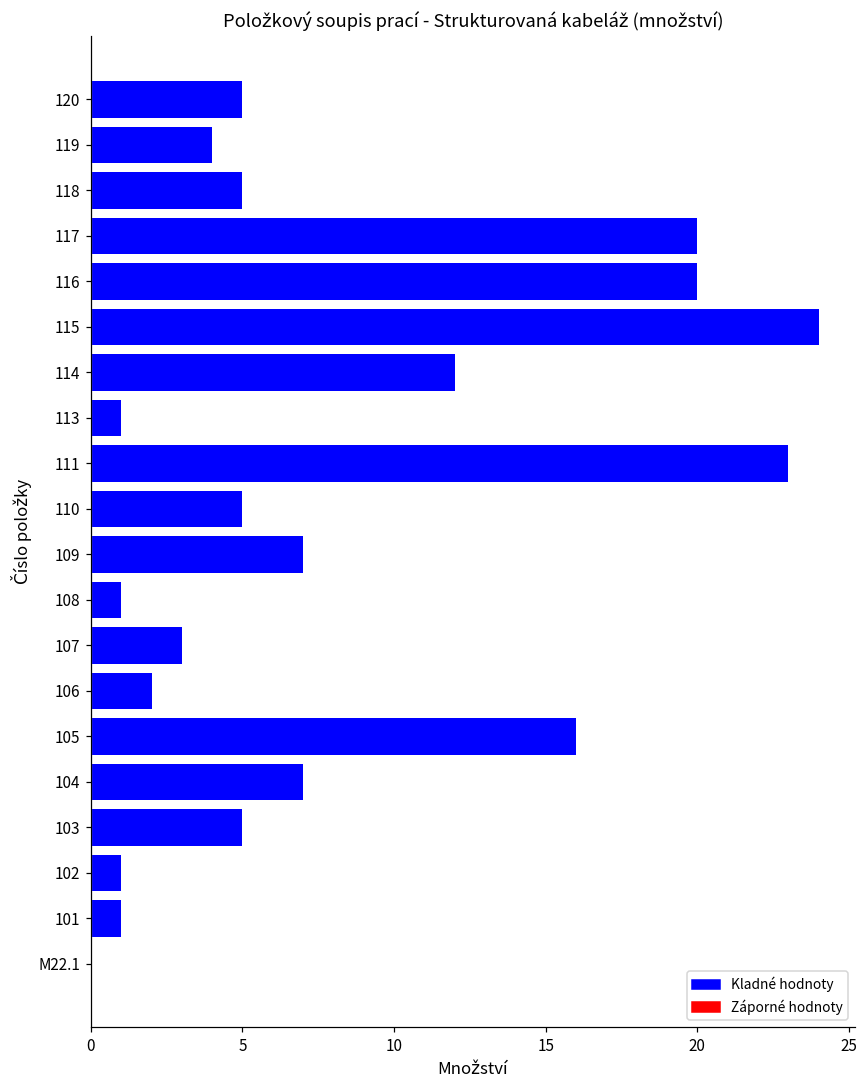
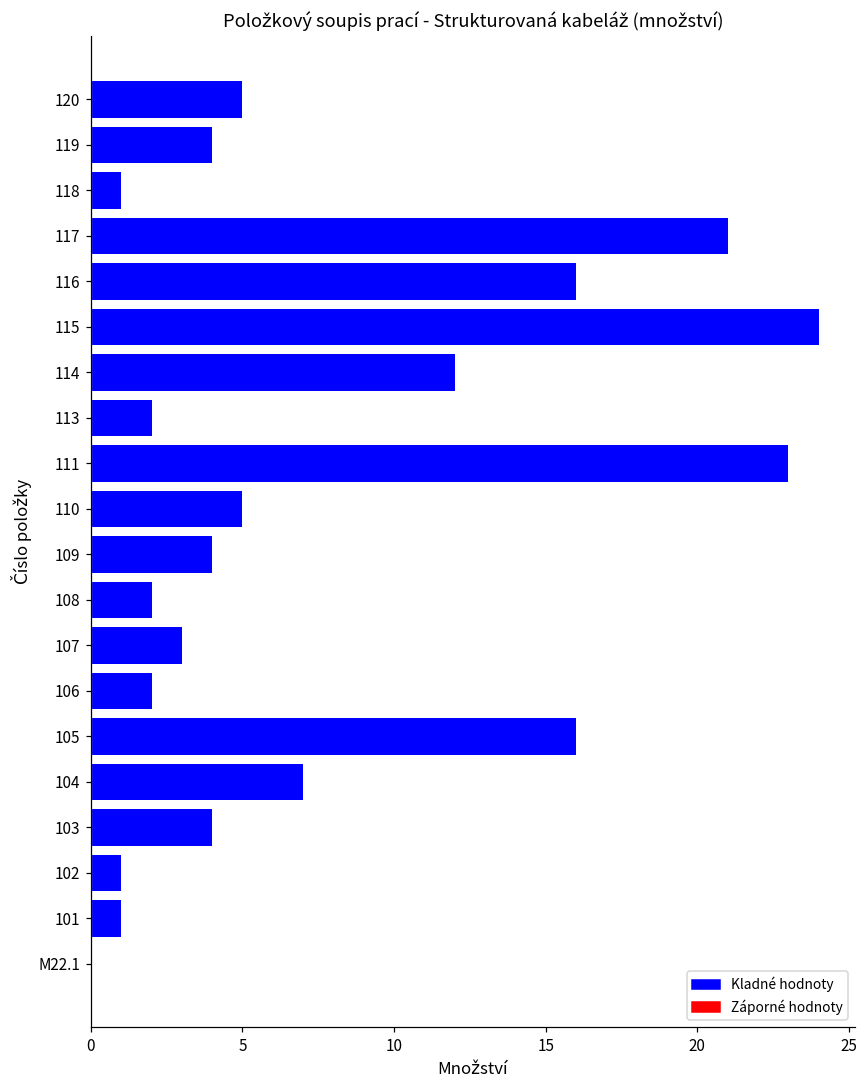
118: 5 -> 1
117: 20 -> 21
116: 20 -> 16
113: 1 -> 2
109: 7 -> 4
108: 1 -> 2
103: 5 -> 4
